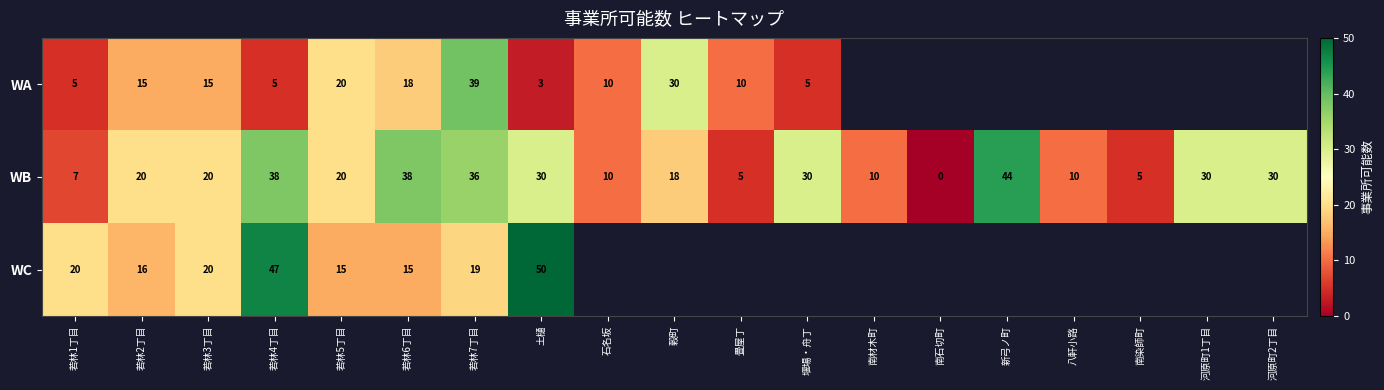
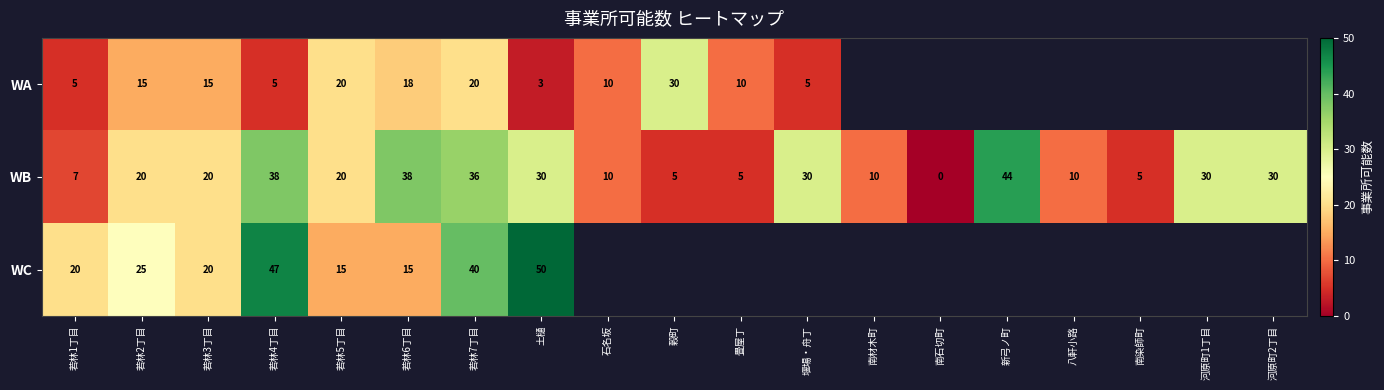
WA, 若林7丁目: 39 -> 20
WB, 穀町: 18 -> 5
WC, 若林2丁目: 16 -> 25
WC, 若林7丁目: 19 -> 40
